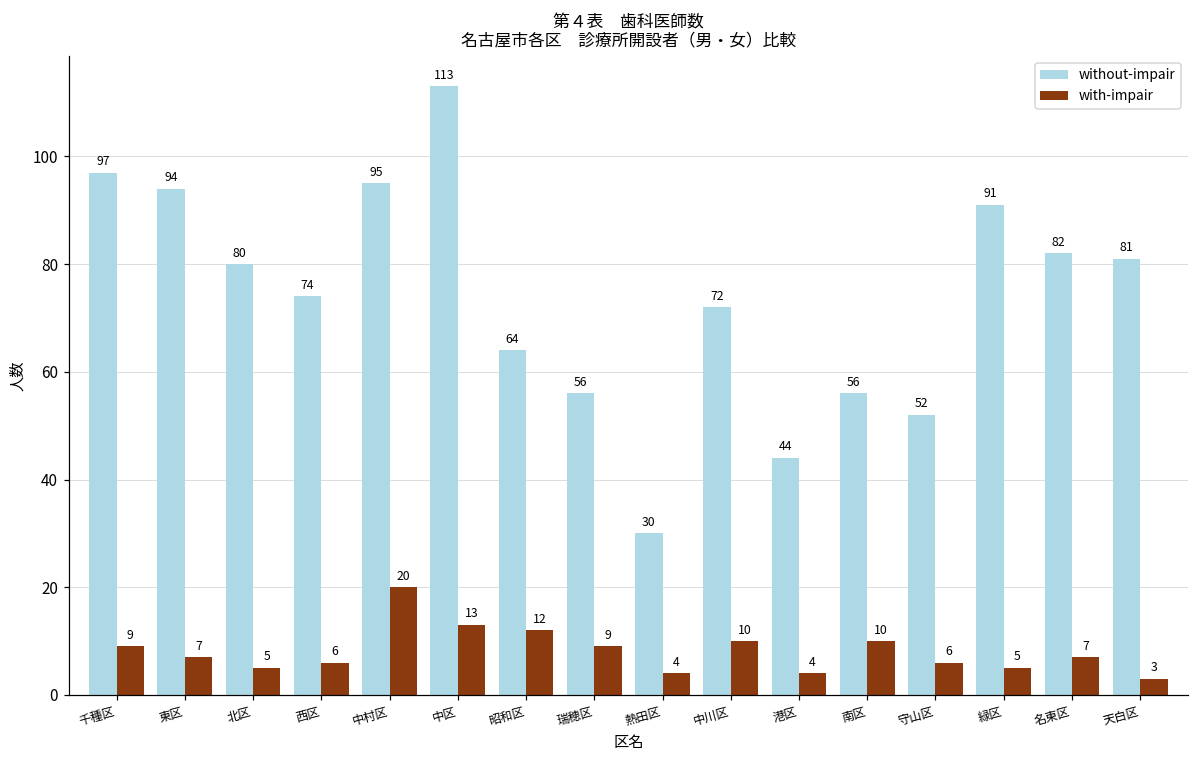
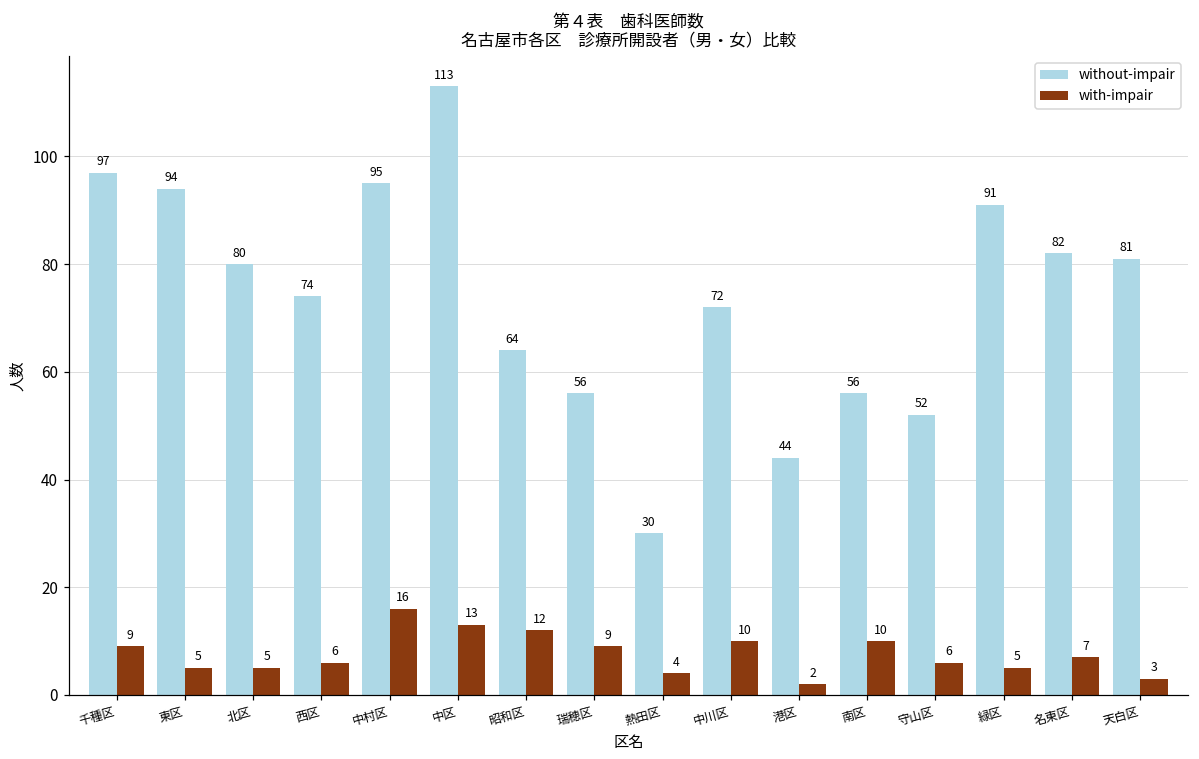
with-impair, 東区: 7 -> 5
with-impair, 中村区: 20 -> 16
with-impair, 港区: 4 -> 2
